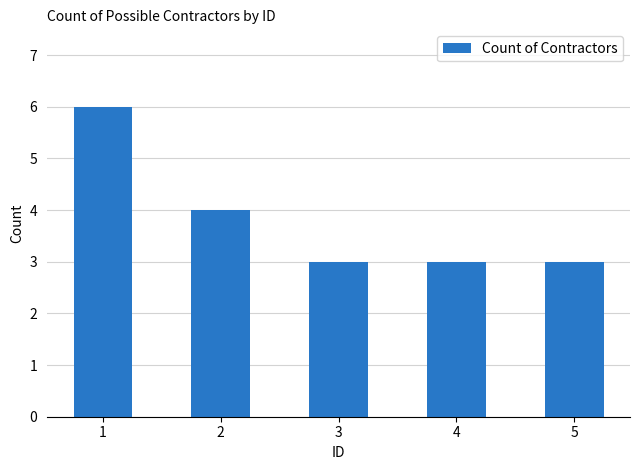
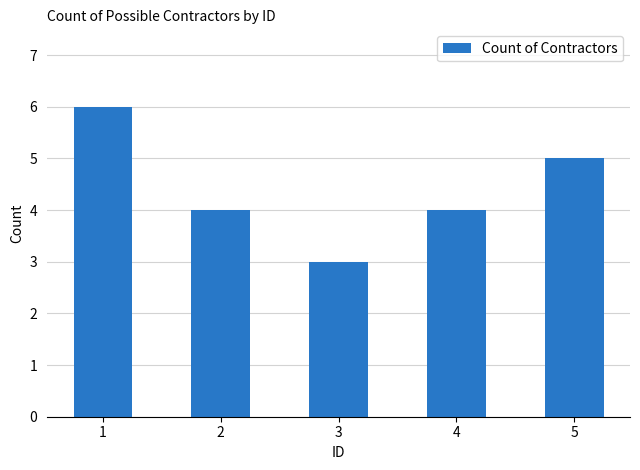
4: 3 -> 4
5: 3 -> 5
